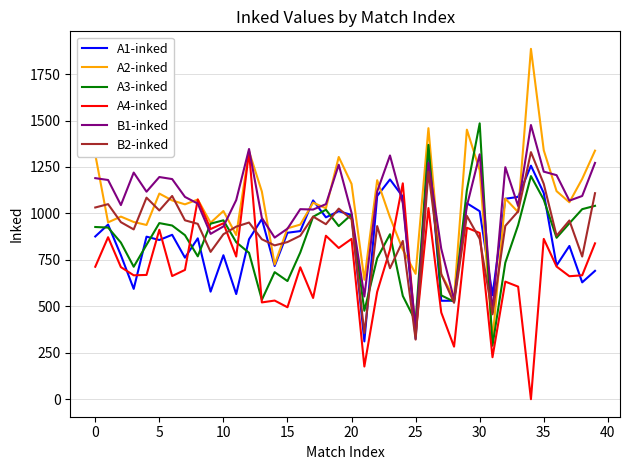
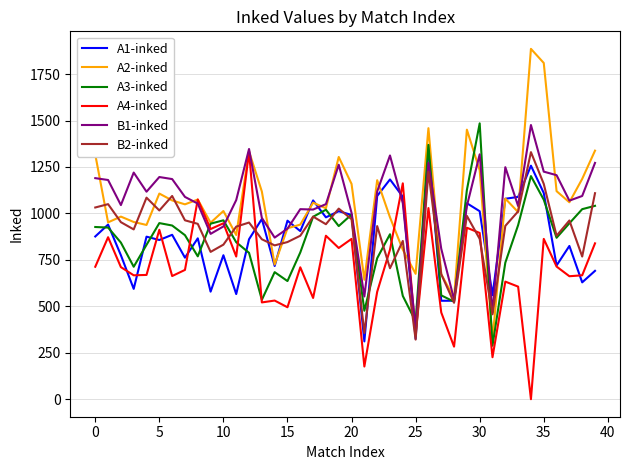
B2-inked, 10: 890 -> 830
A1-inked, 15: 900 -> 960
A2-inked, 35: 1340 -> 1810
